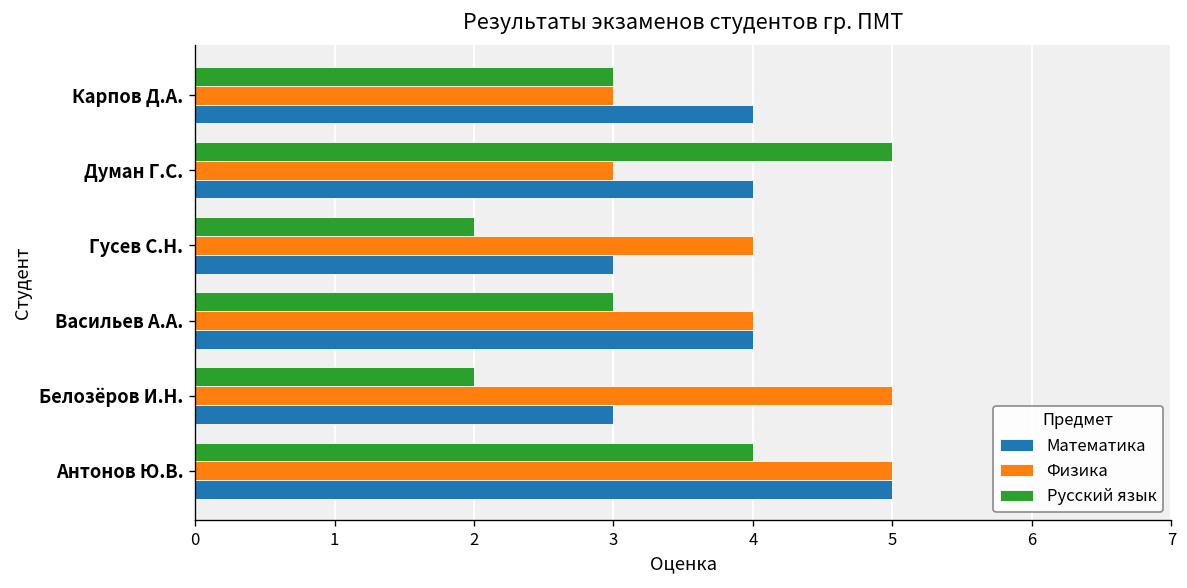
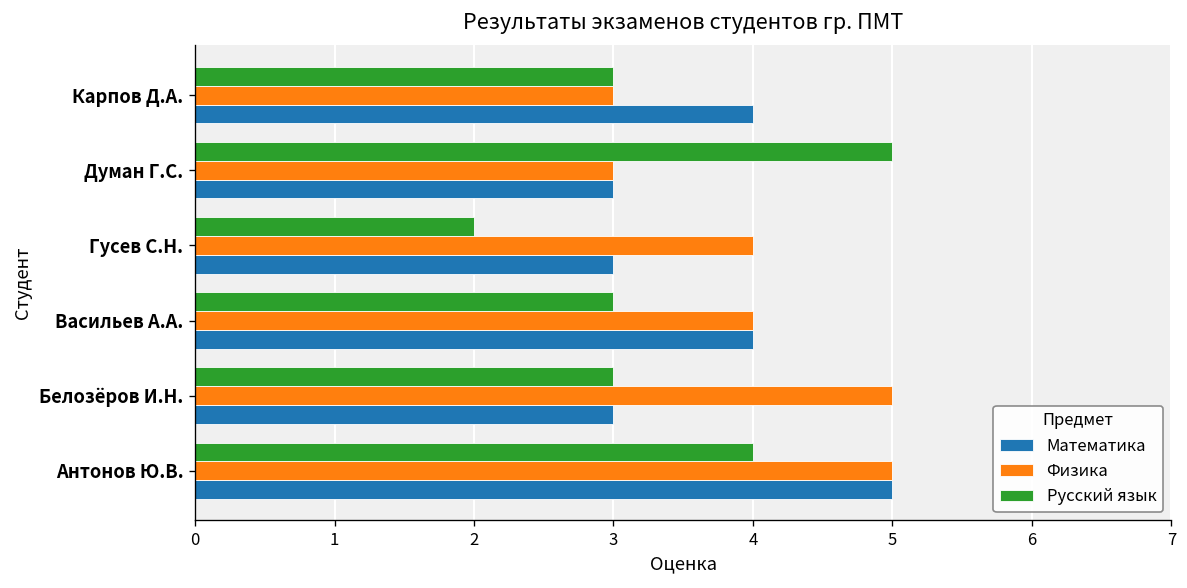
Математика, Думан Г.С.: 4 -> 3
Русский язык, Белозёров И.Н.: 2 -> 3
